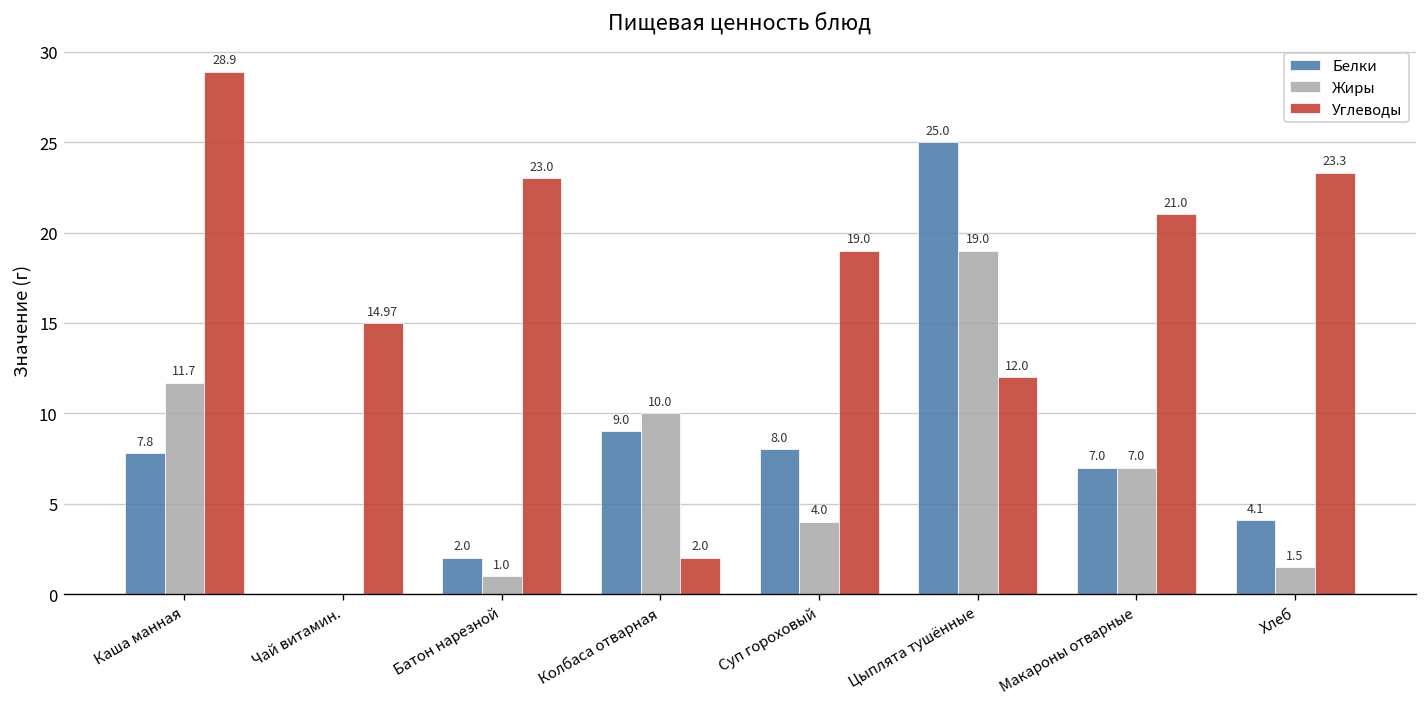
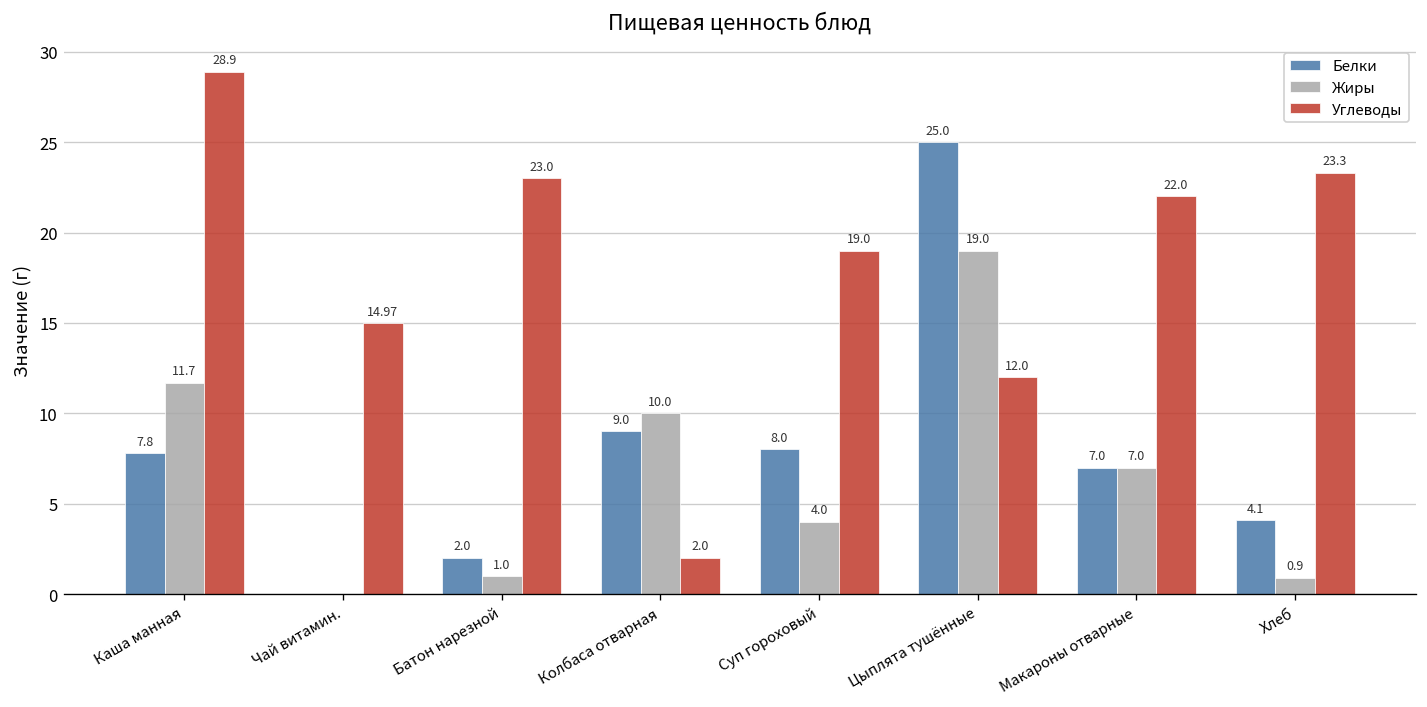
Углеводы, Макароны отварные: 21.0 -> 22.0
Жиры, Хлеб: 1.5 -> 0.9
